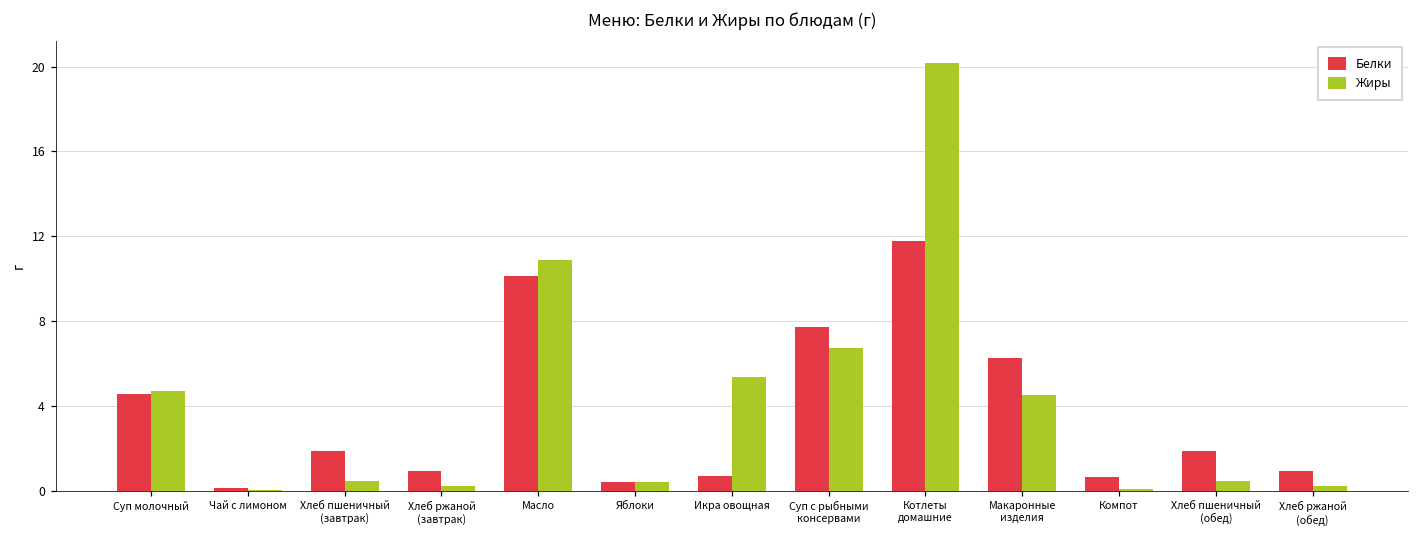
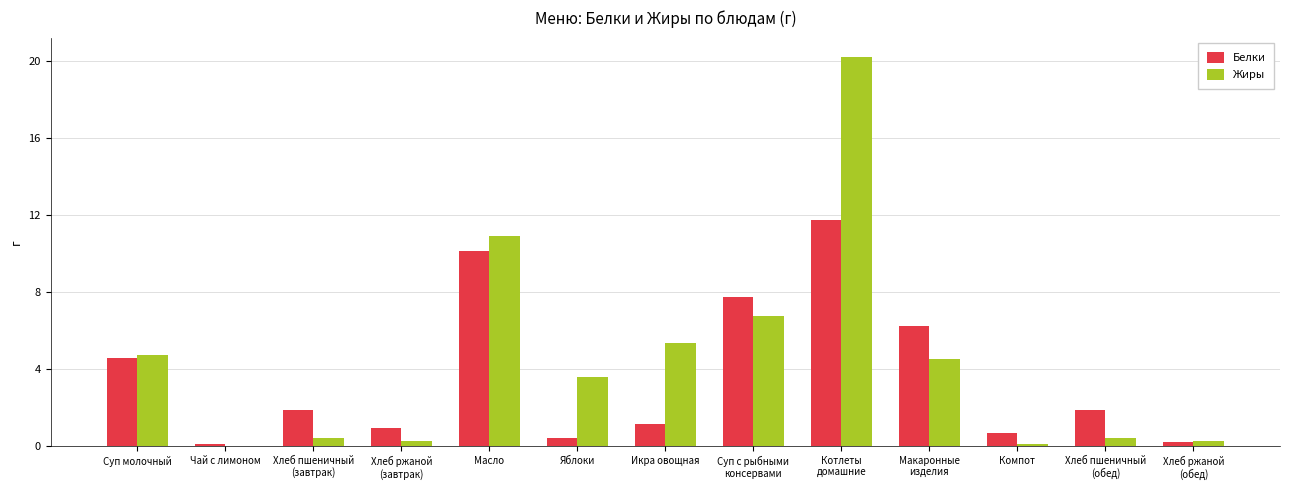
Жиры, Яблоки: 0.4 -> 3.6
Белки, Икра овощная: 0.7 -> 1.1
Белки, Хлеб ржаной (обед): 0.9 -> 0.2
